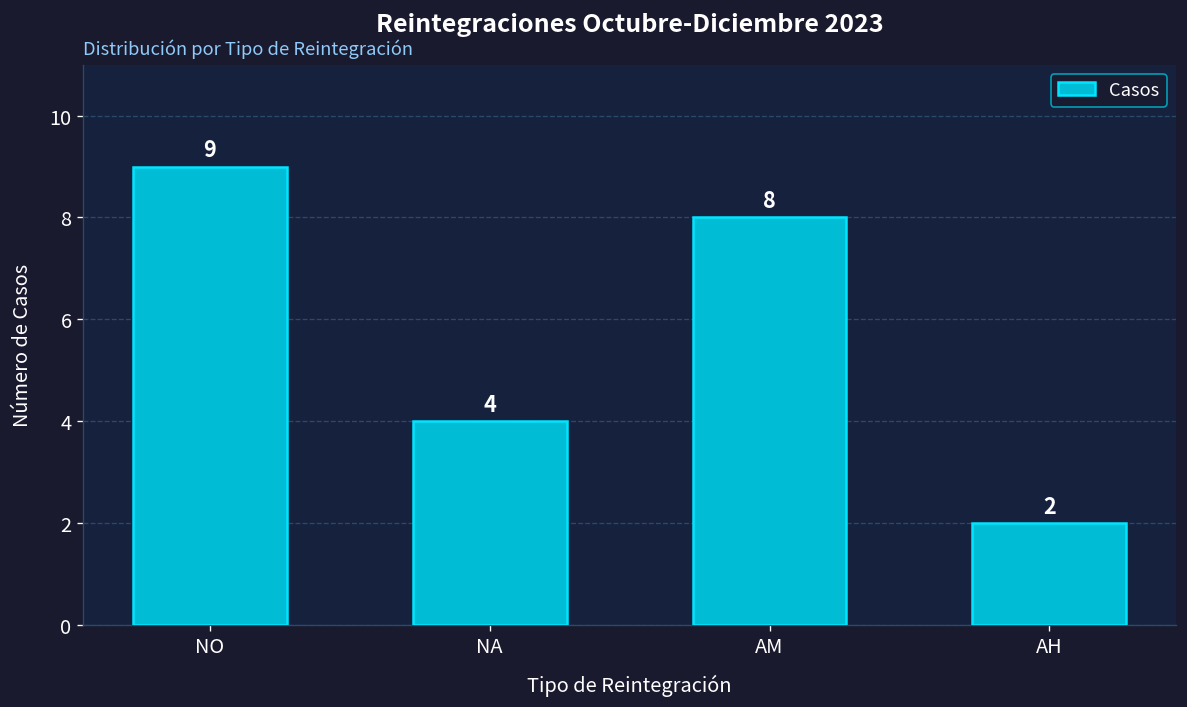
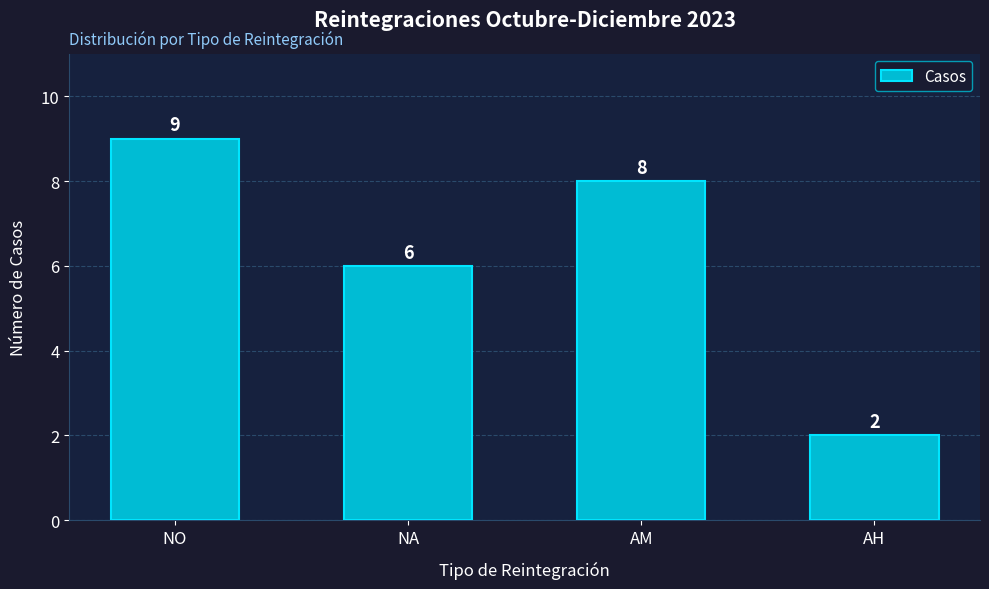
NA: 4 -> 6
